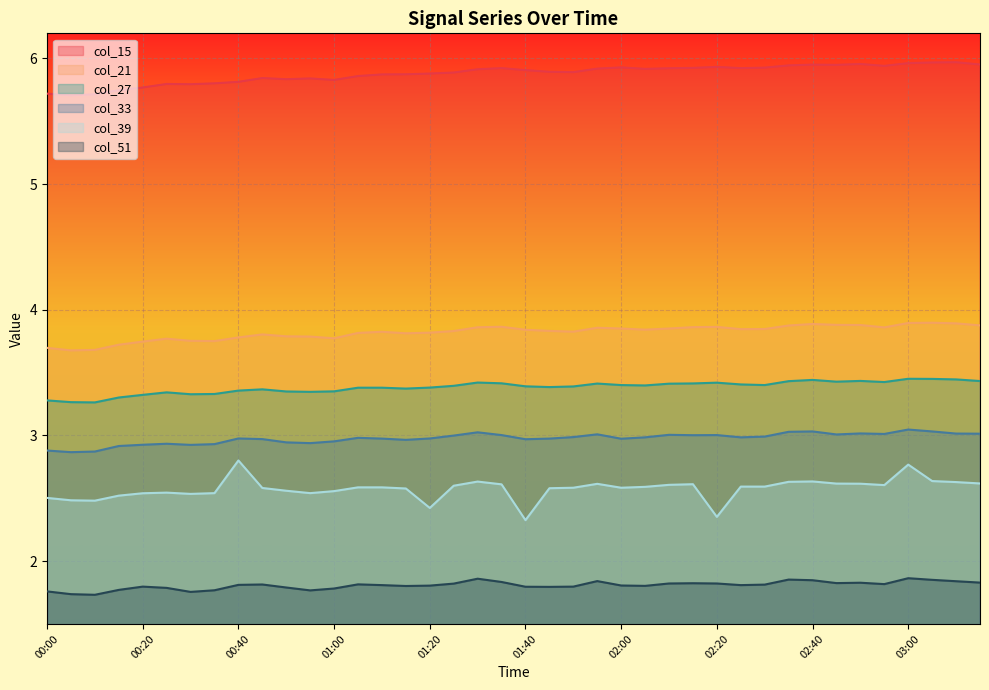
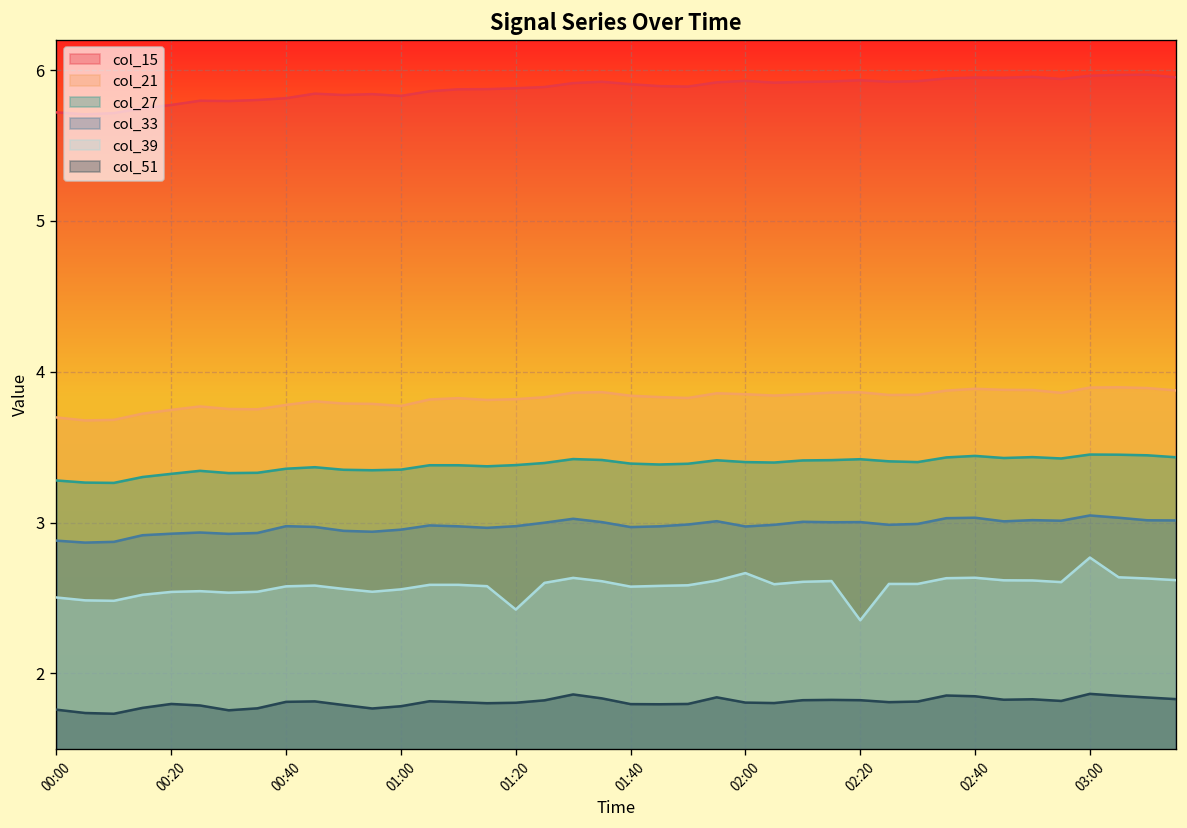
col_39, 00:40: 2.80 -> 2.58
col_39, 01:40: 2.33 -> 2.58
col_39, 02:00: 2.58 -> 2.67
